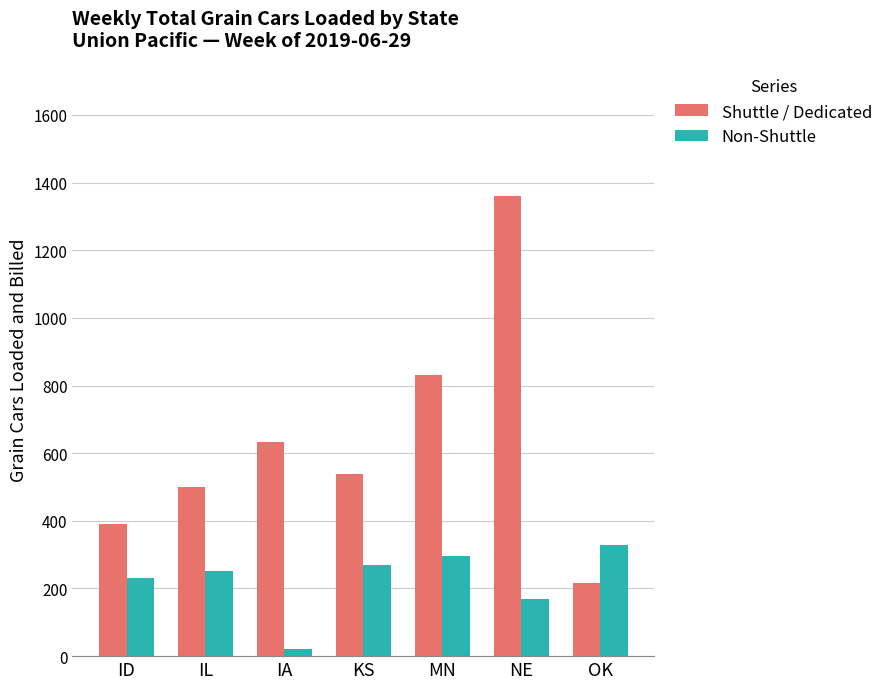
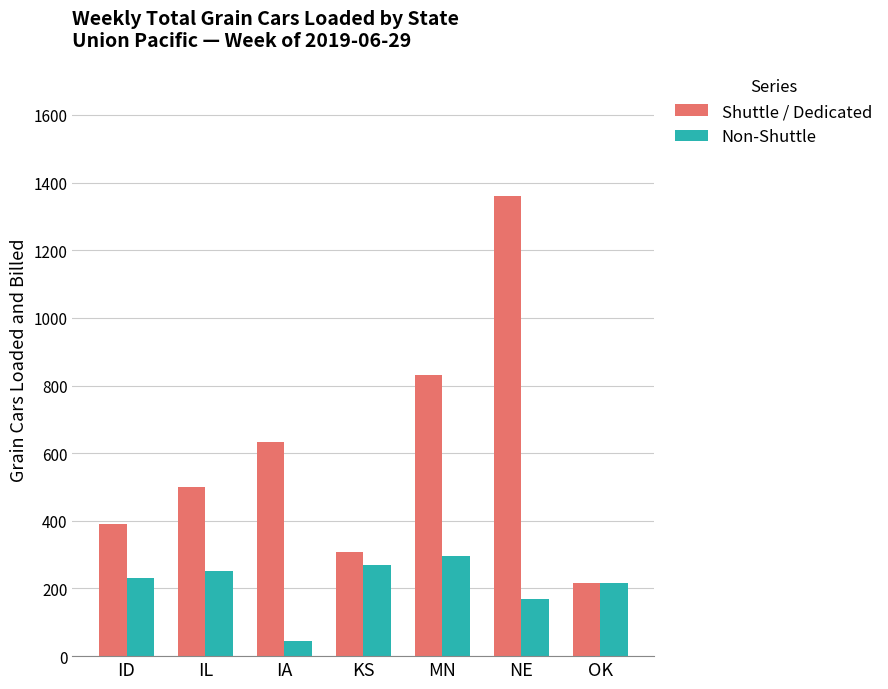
Non-Shuttle, IA: 20 -> 50
Shuttle / Dedicated, KS: 540 -> 310
Non-Shuttle, OK: 330 -> 220
